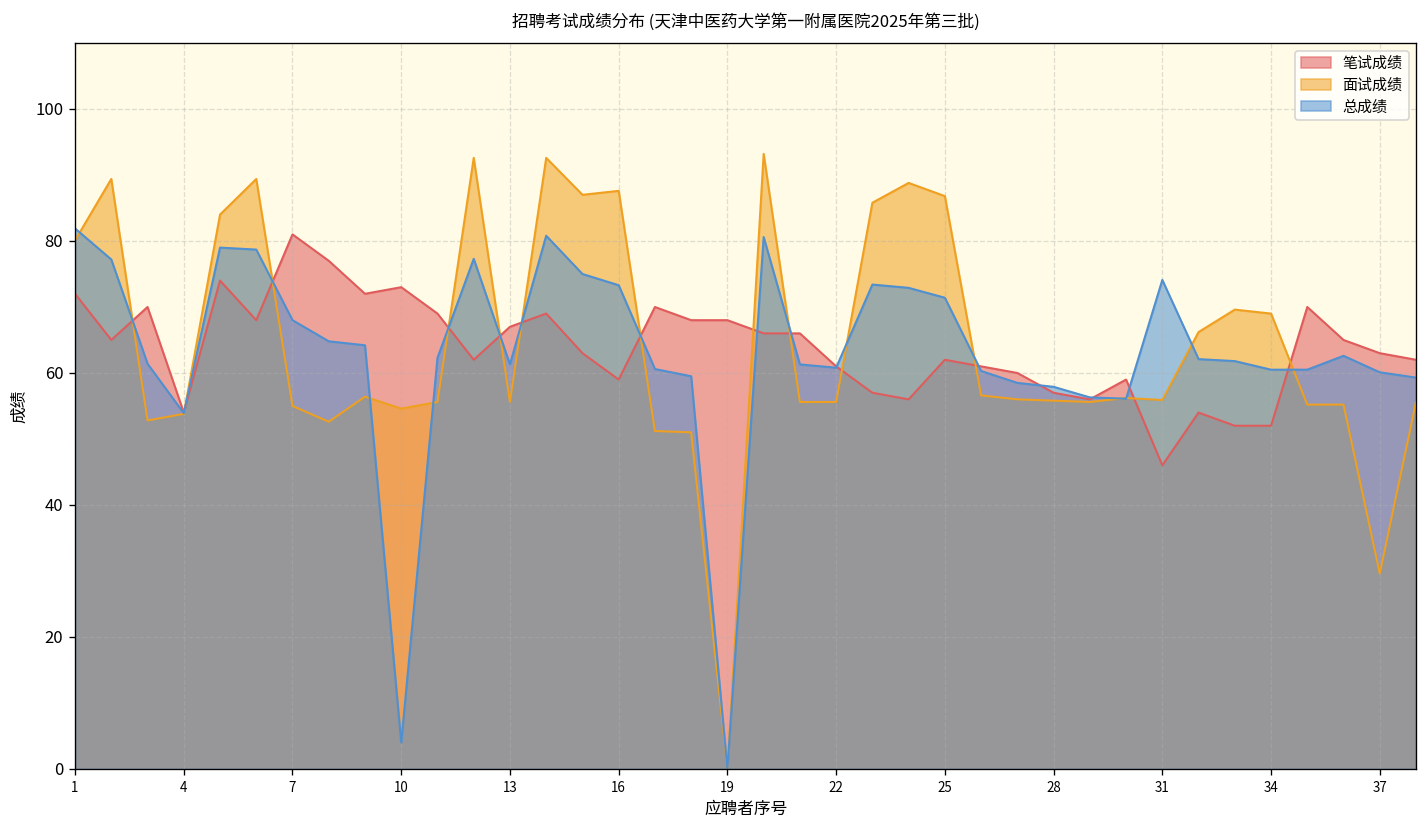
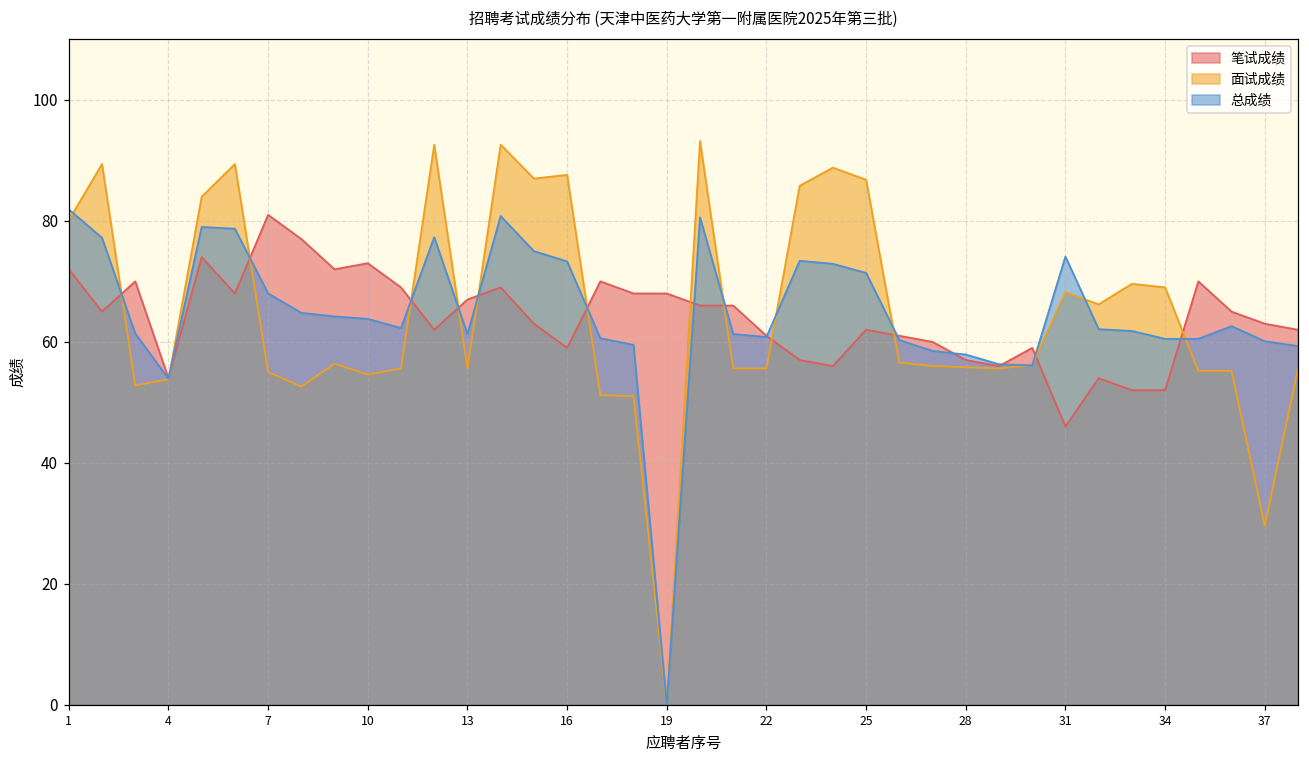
总成绩, 10: 4 -> 64
面试成绩, 31: 56 -> 68
